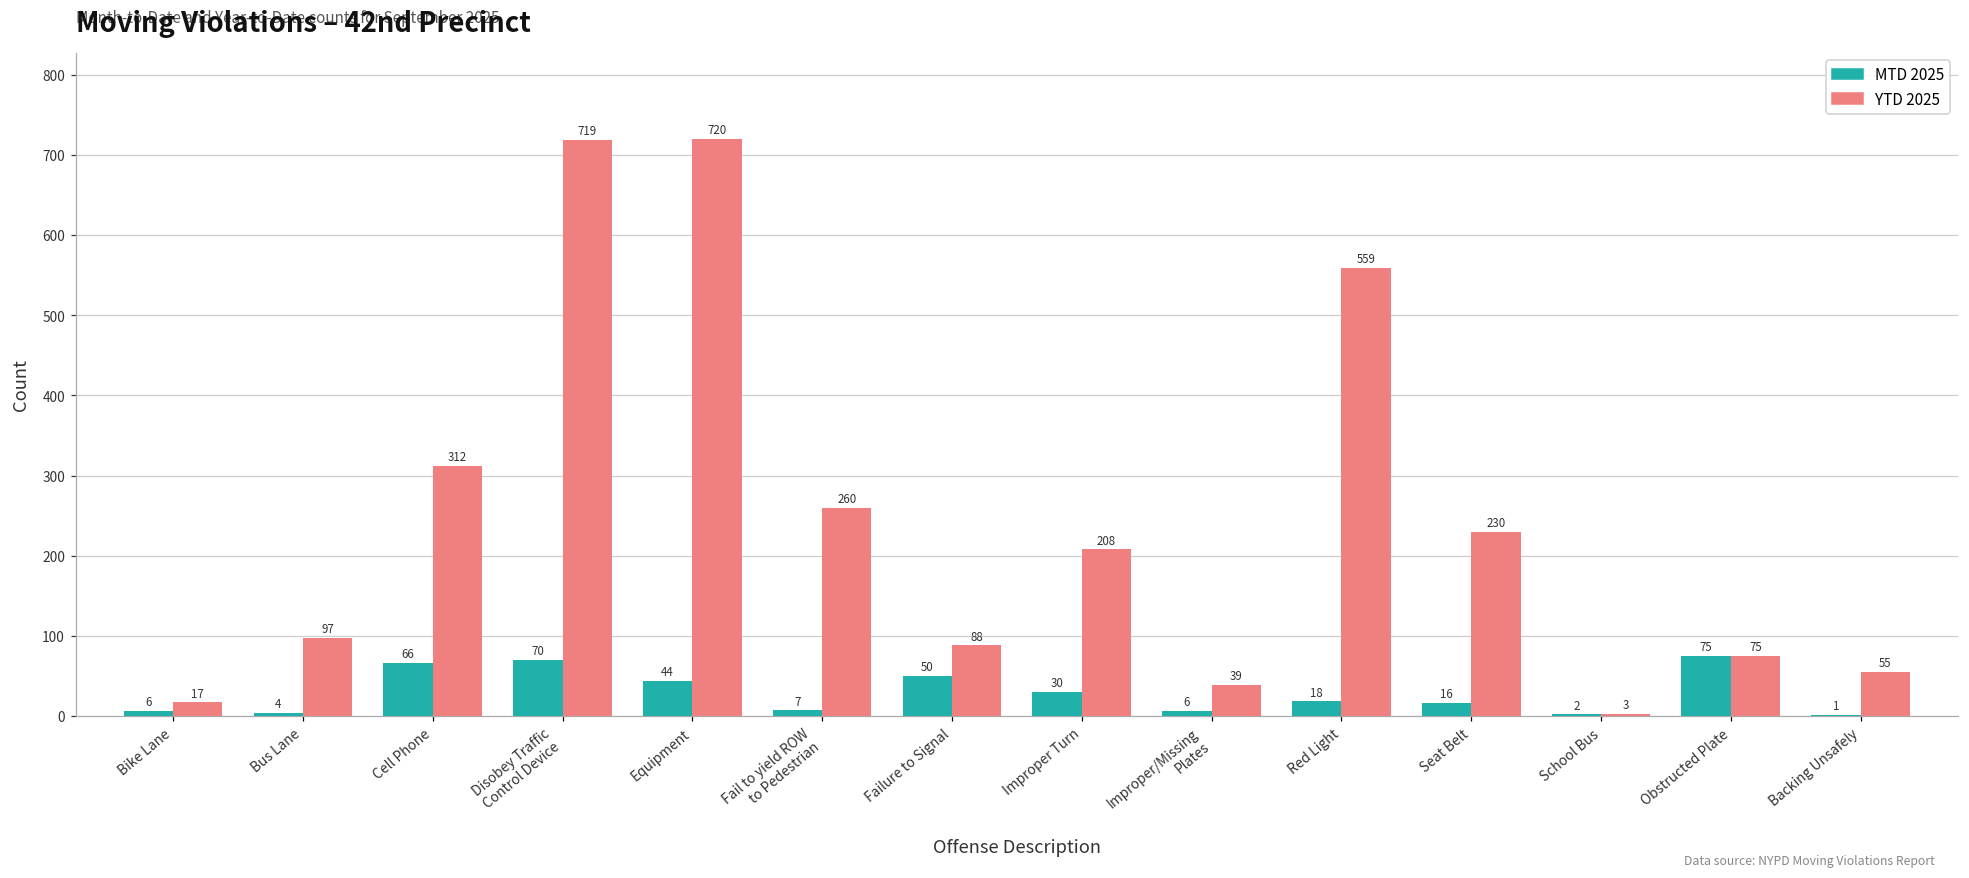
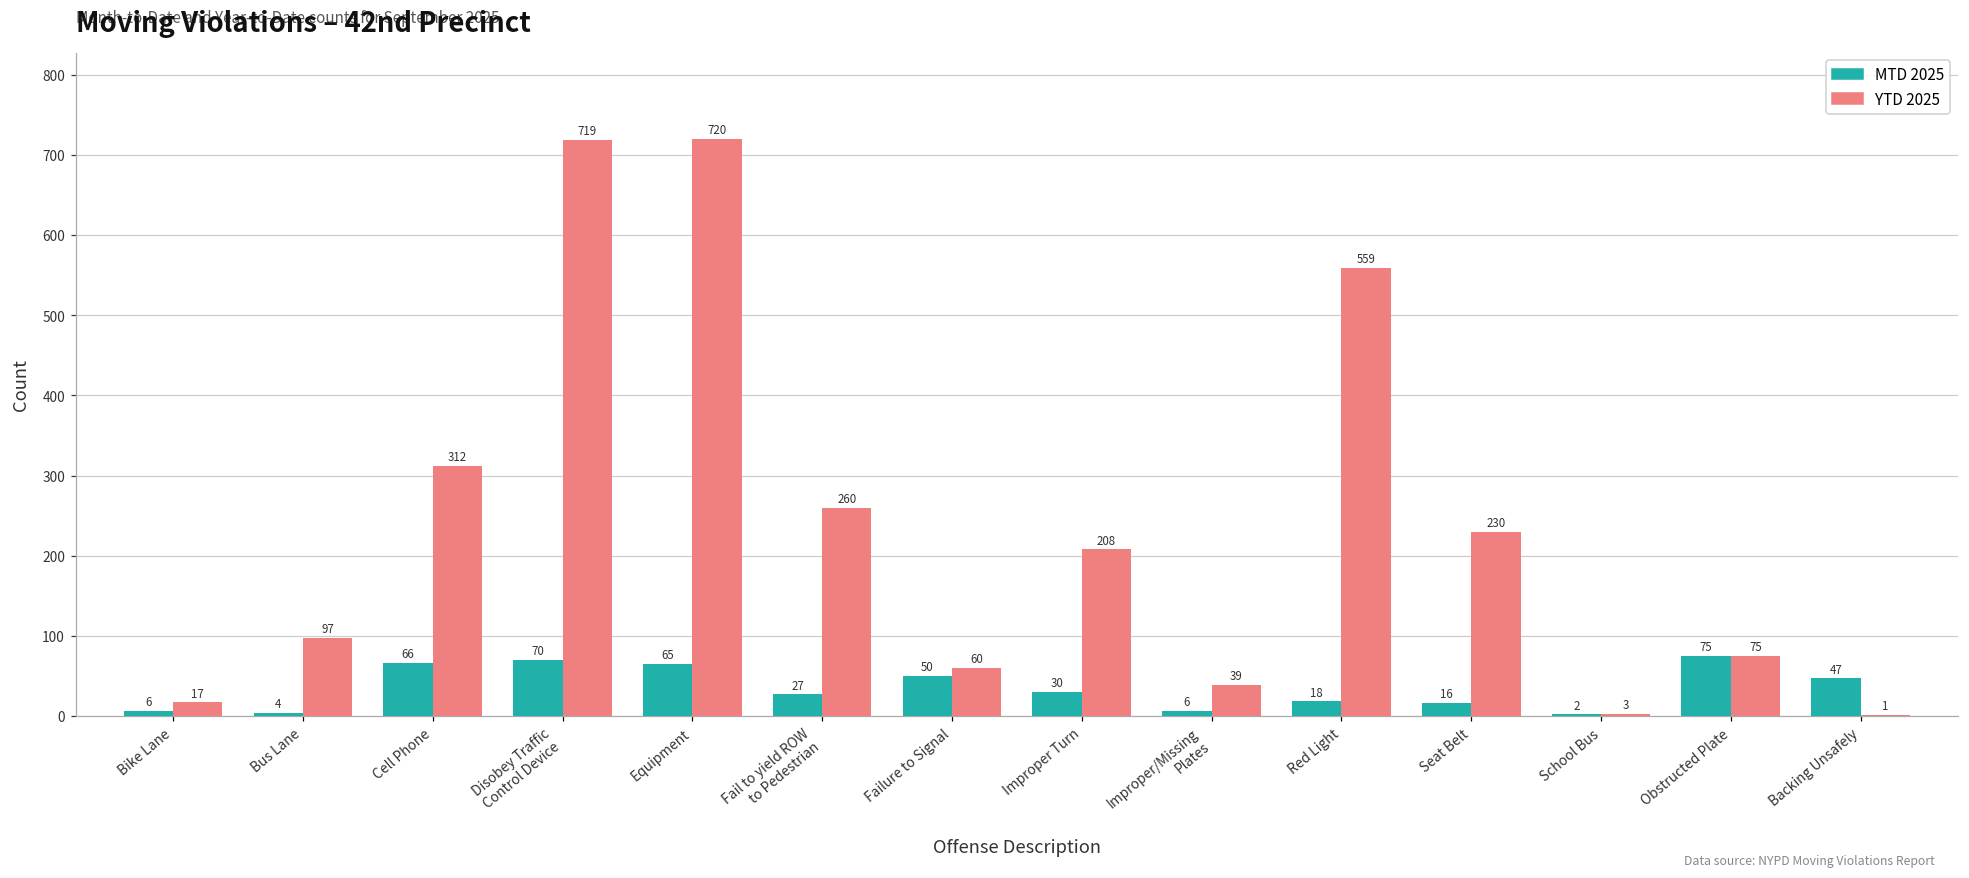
MTD 2025, Equipment: 44 -> 65
MTD 2025, Fail to yield ROW to Pedestrian: 7 -> 27
YTD 2025, Failure to Signal: 88 -> 60
MTD 2025, Backing Unsafely: 1 -> 47
YTD 2025, Backing Unsafely: 55 -> 1
